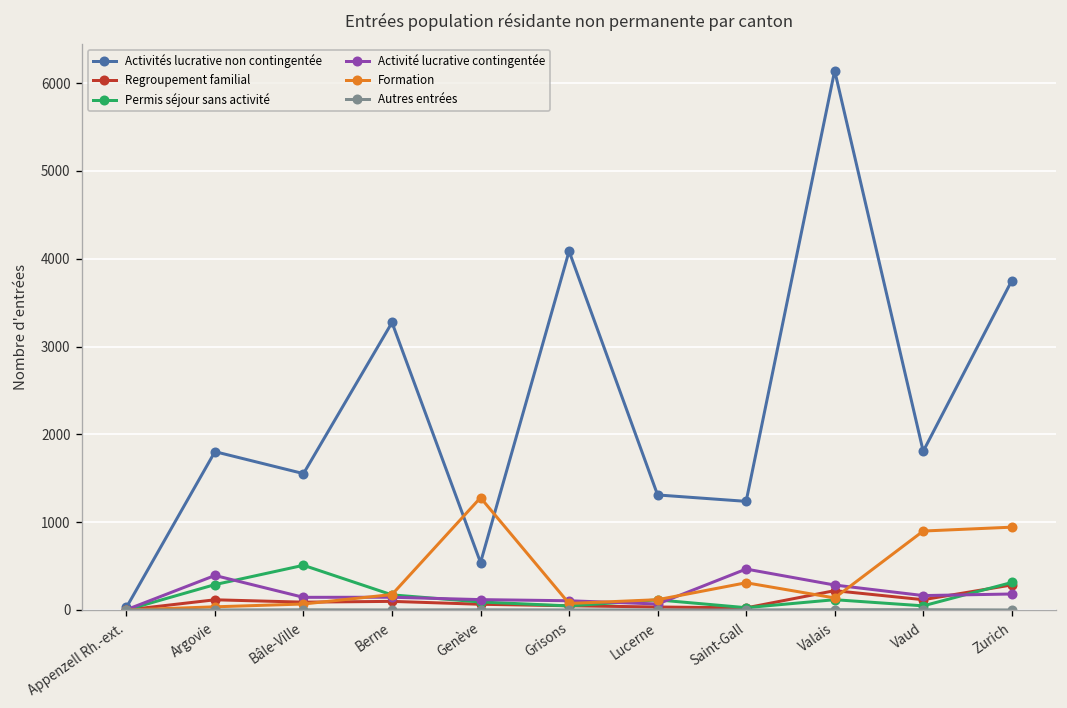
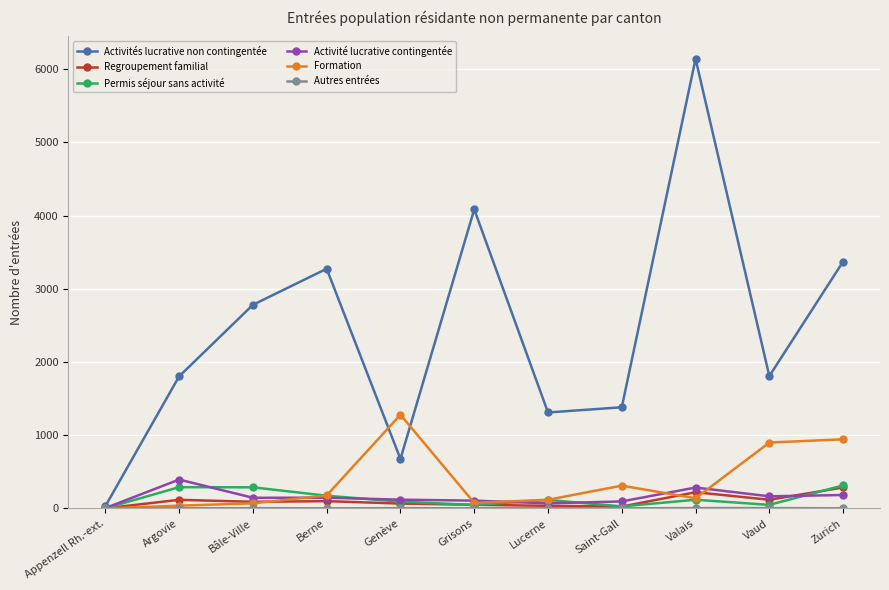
Activités lucrative non contingentée, Bâle-Ville: 1600 -> 2800
Permis séjour sans activité, Bâle-Ville: 500 -> 300
Activités lucrative non contingentée, Genève: 500 -> 700
Activités lucrative non contingentée, Saint-Gall: 1200 -> 1400
Activité lucrative contingentée, Saint-Gall: 500 -> 100
Activités lucrative non contingentée, Zurich: 3800 -> 3400
